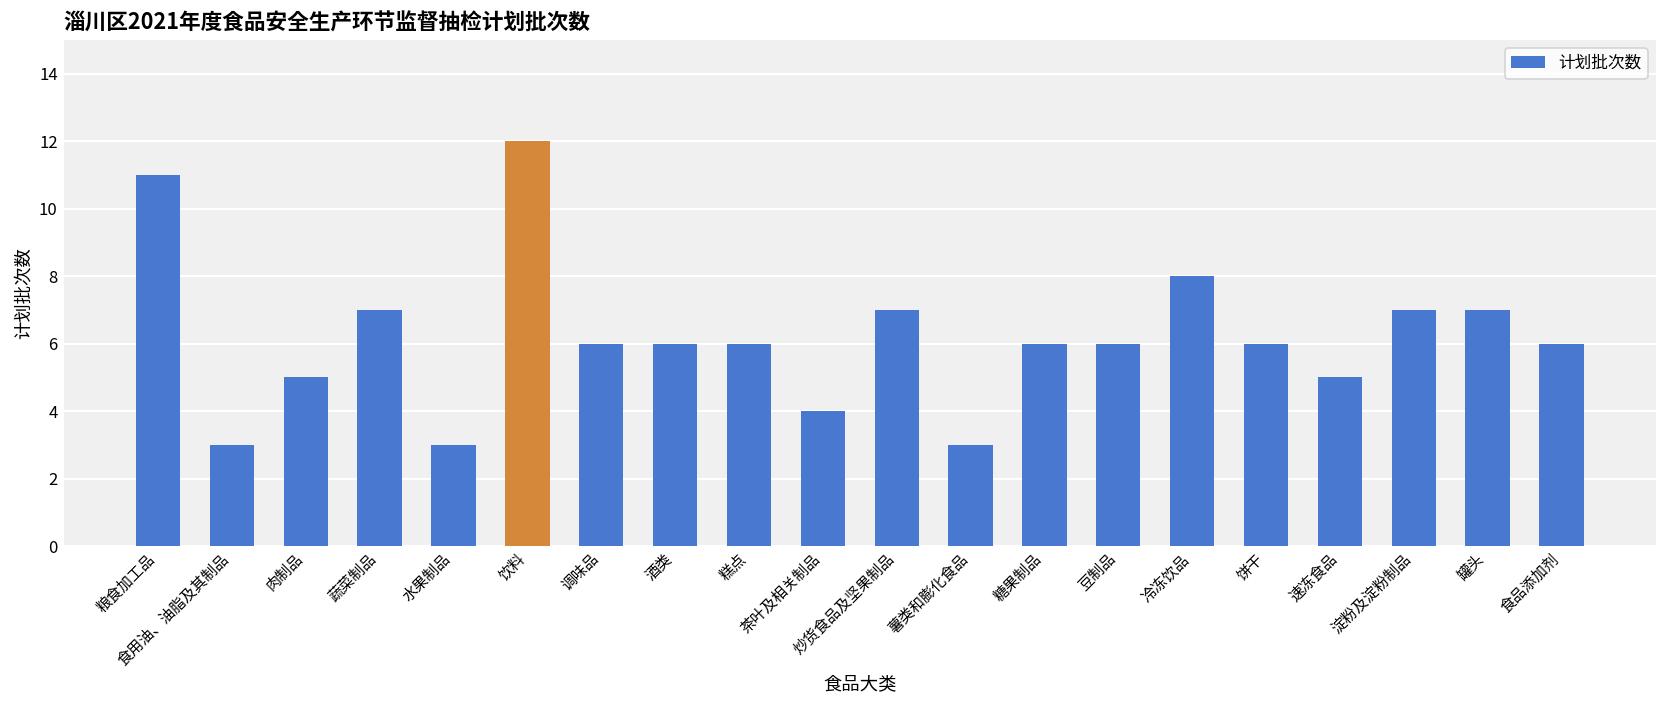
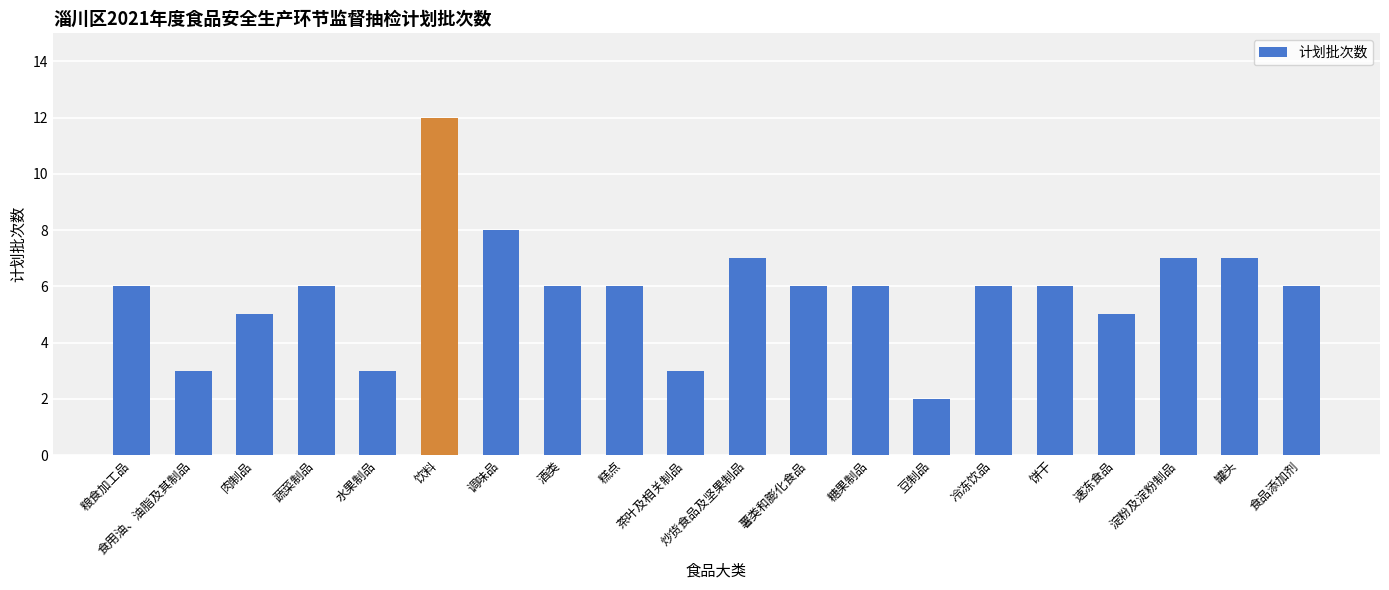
粮食加工品: 11 -> 6
蔬菜制品: 7 -> 6
调味品: 6 -> 8
茶叶及相关制品: 4 -> 3
薯类和膨化食品: 3 -> 6
豆制品: 6 -> 2
冷冻饮品: 8 -> 6
